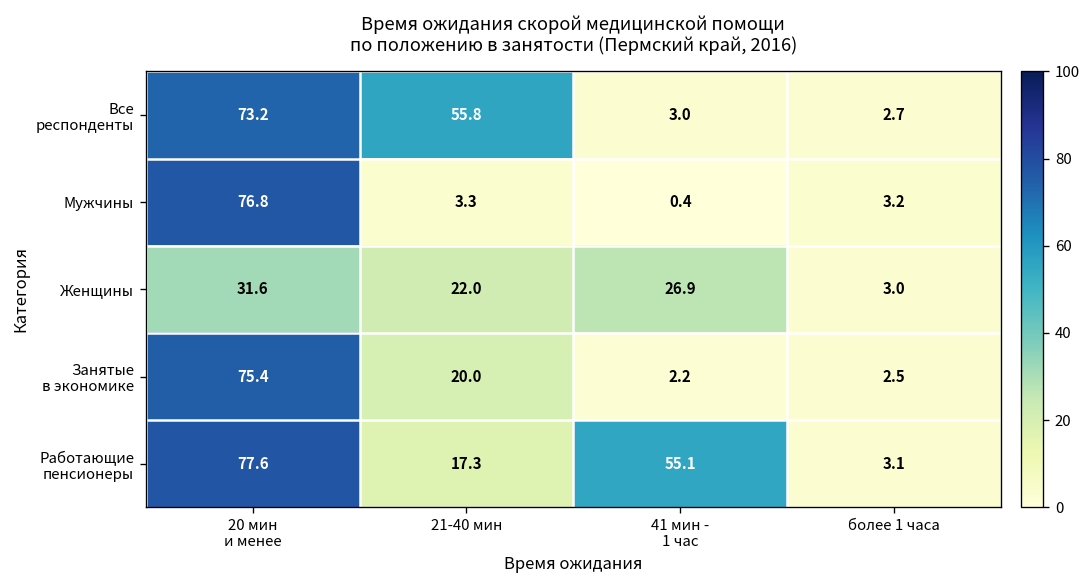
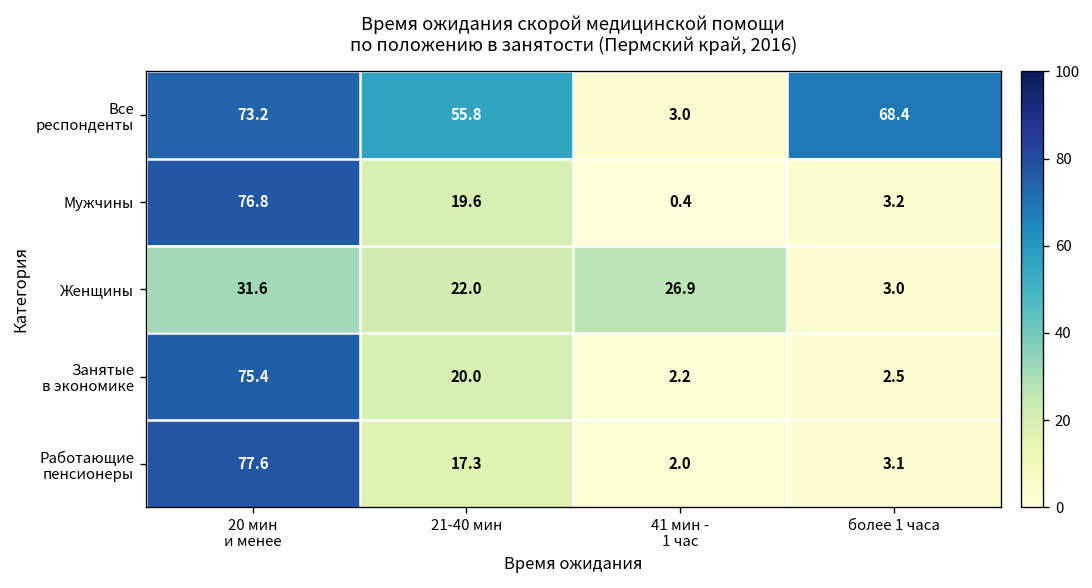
Все респонденты, более 1 часа: 2.7 -> 68.4
Мужчины, 21-40 мин: 3.3 -> 19.6
Работающие пенсионеры, 41 мин - 1 час: 55.1 -> 2.0
